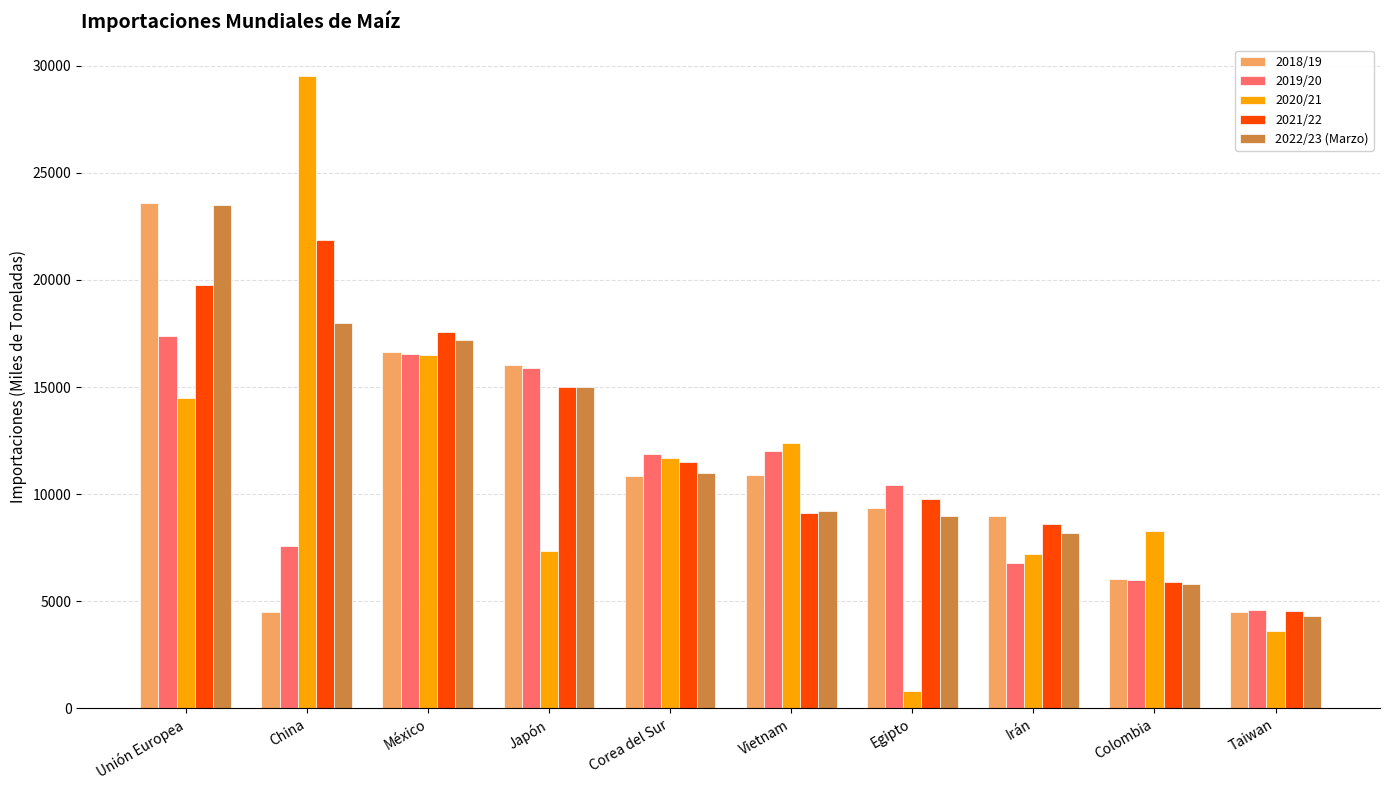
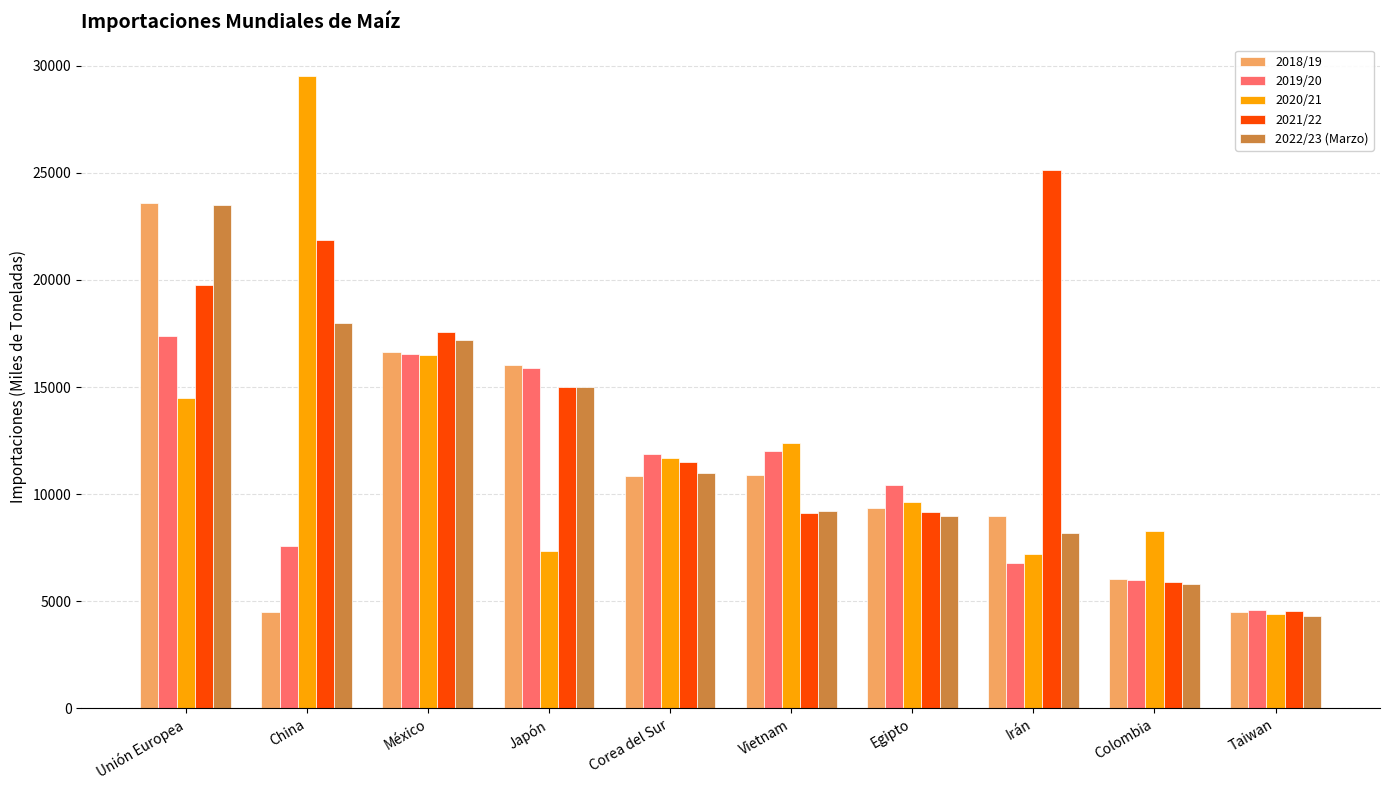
2020/21, Egipto: 800 -> 9600
2021/22, Egipto: 9800 -> 9200
2021/22, Irán: 8600 -> 25200
2020/21, Taiwan: 3600 -> 4400
